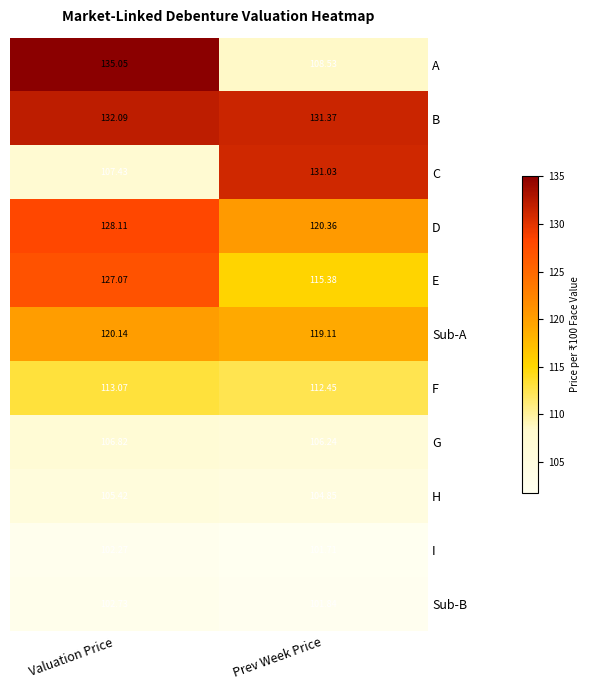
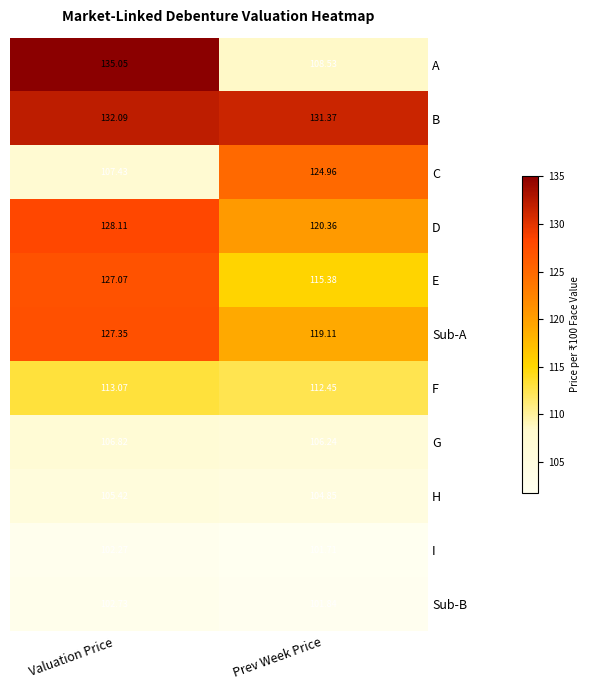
C, Prev Week Price: 131.03 -> 124.96
Sub-A, Valuation Price: 120.14 -> 127.35
